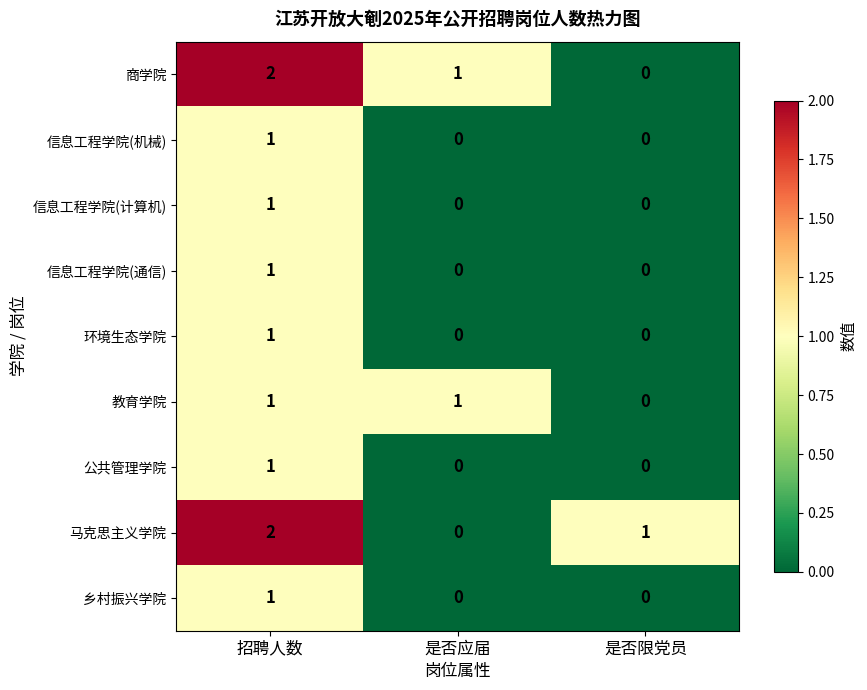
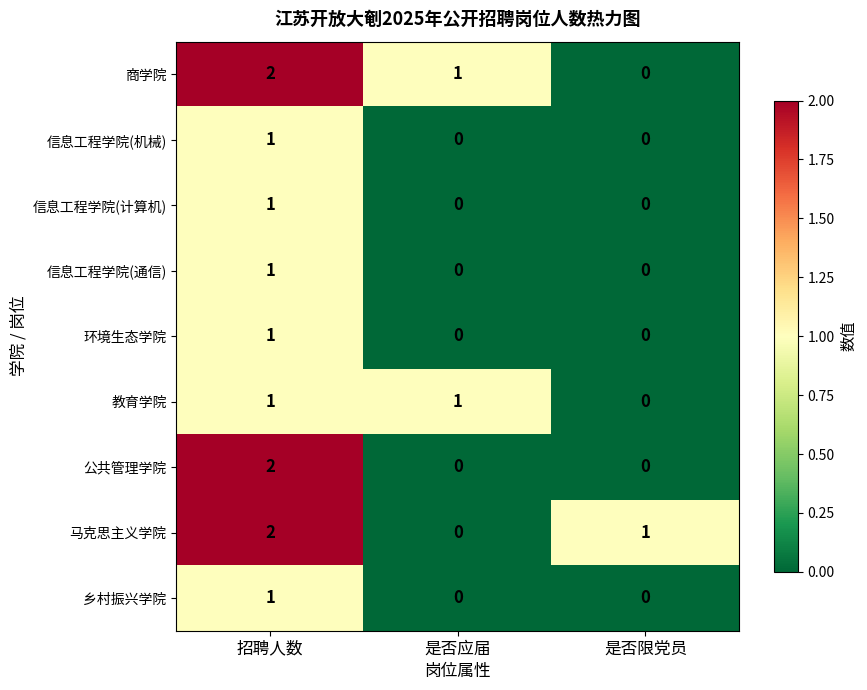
公共管理学院, 招聘人数: 1 -> 2
